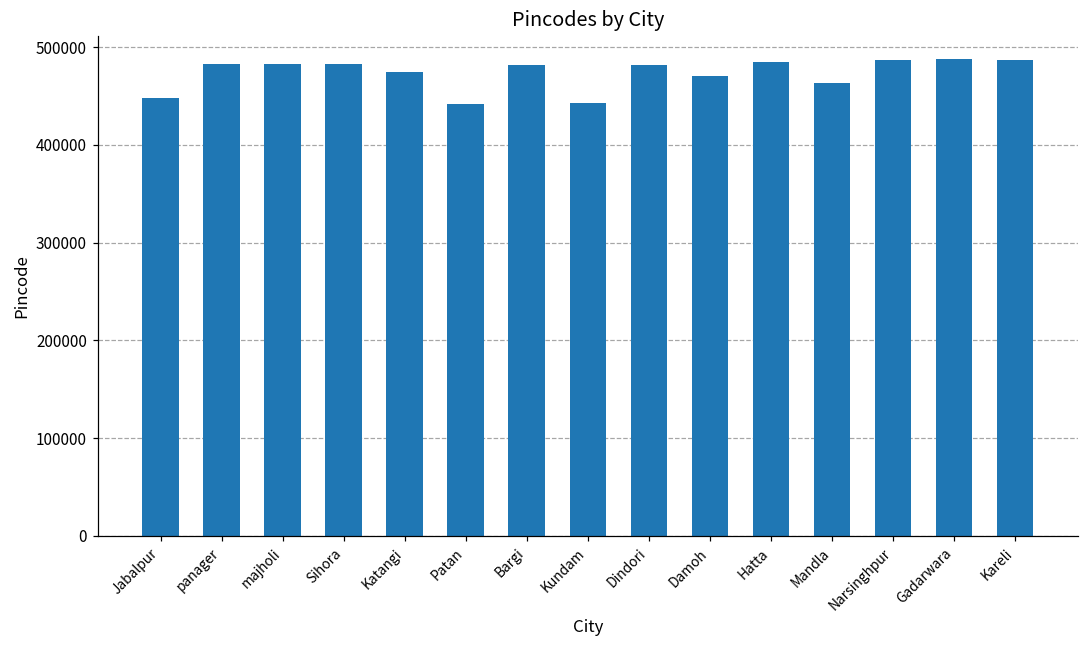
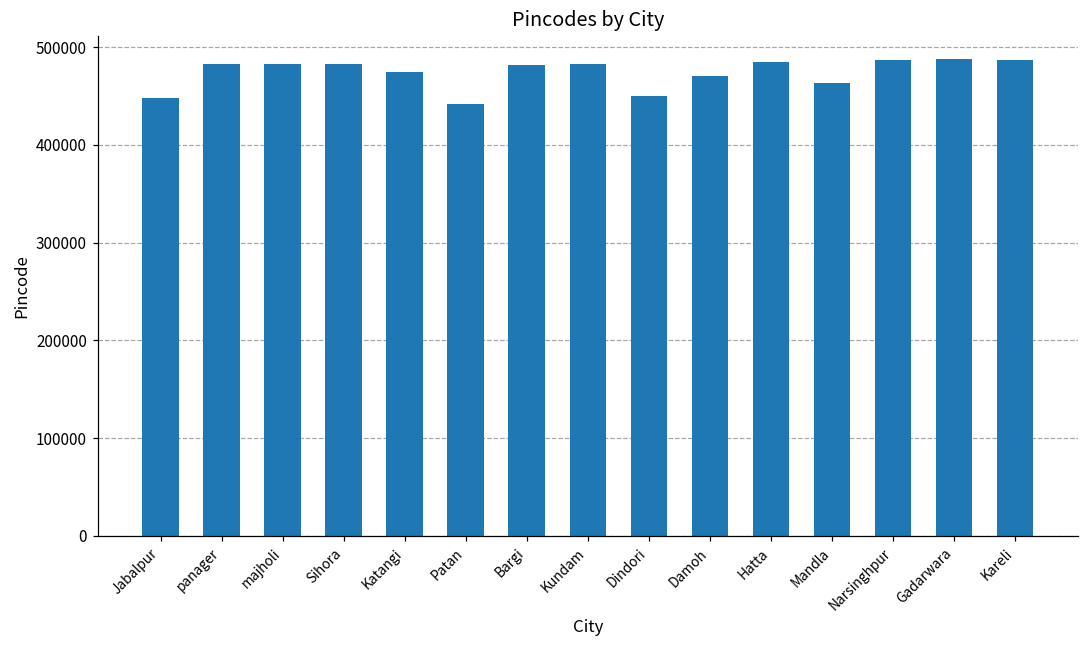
Kundam: 440000 -> 480000
Dindori: 480000 -> 450000
